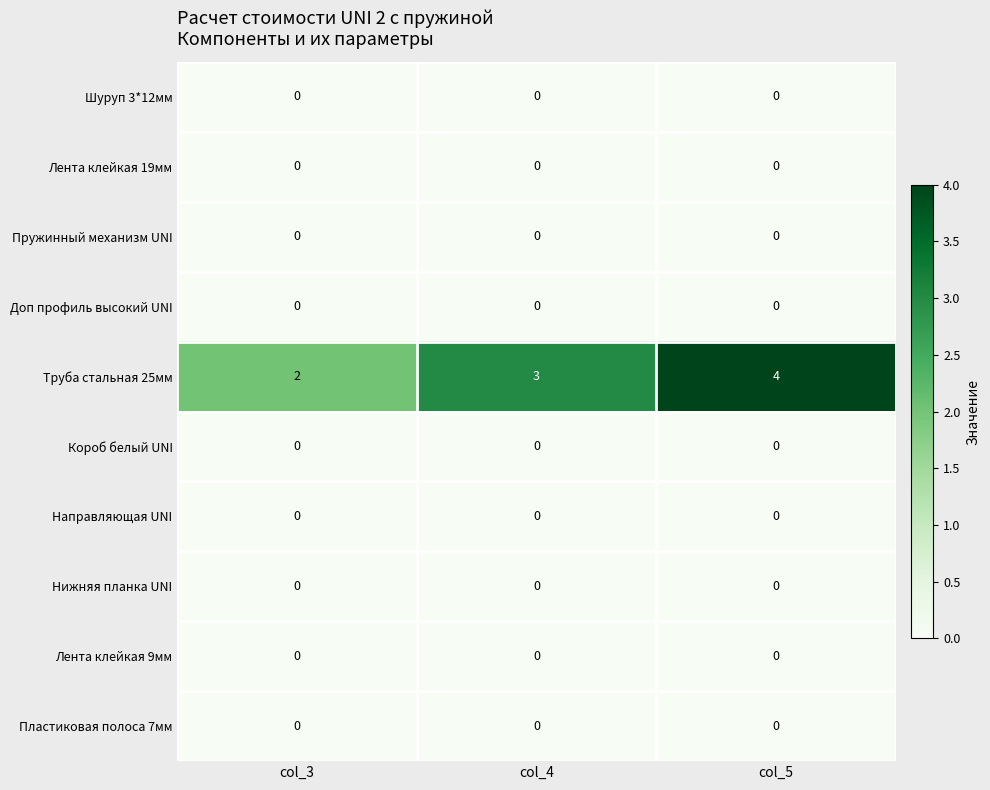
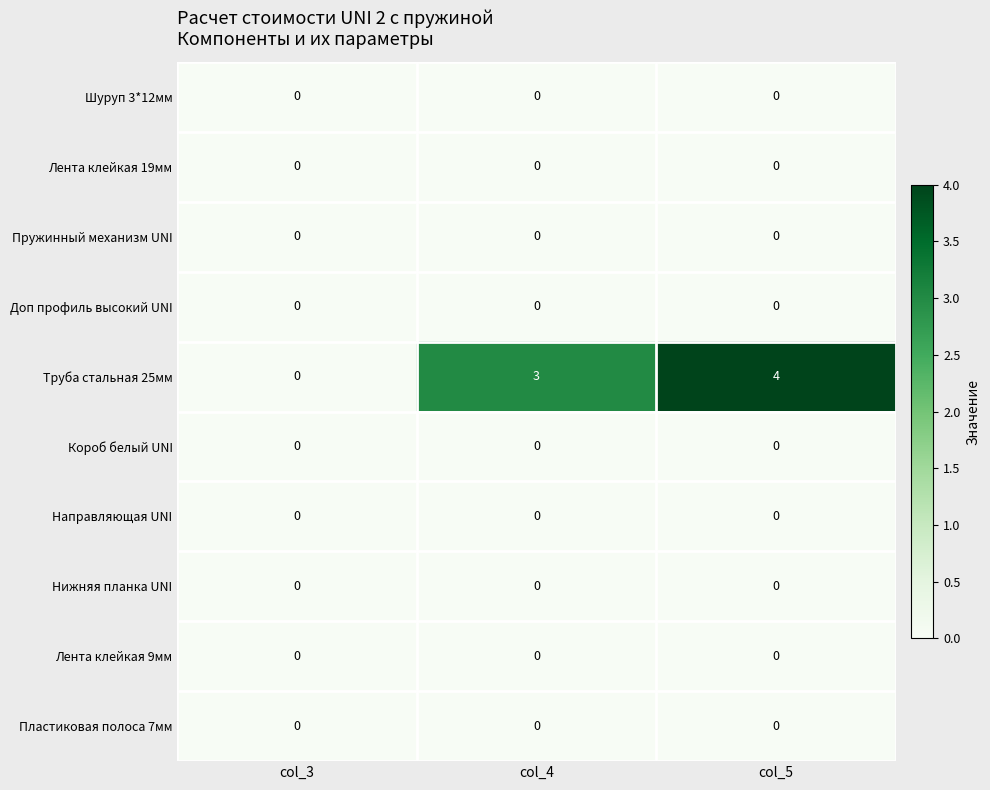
Труба стальная 25мм, col_3: 2 -> 0
